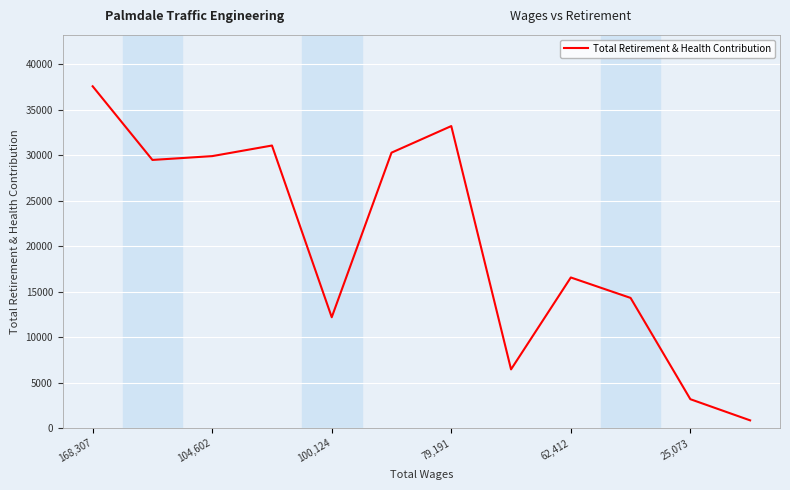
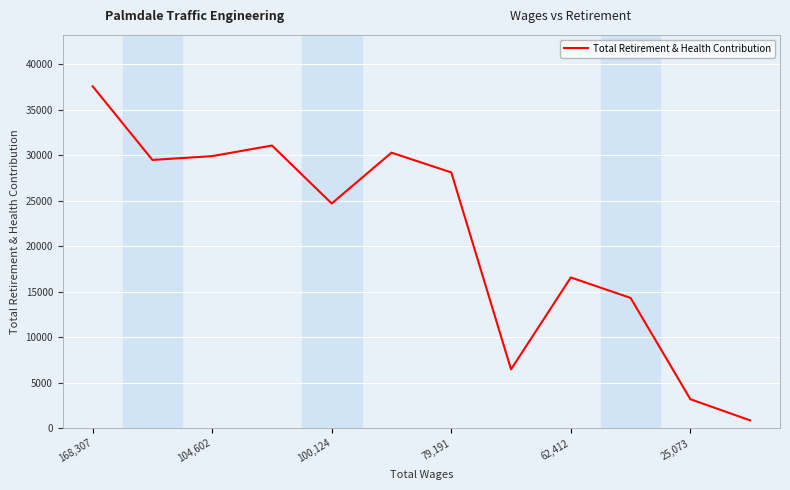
100,124: 12000 -> 25000
79,191: 33000 -> 28000
